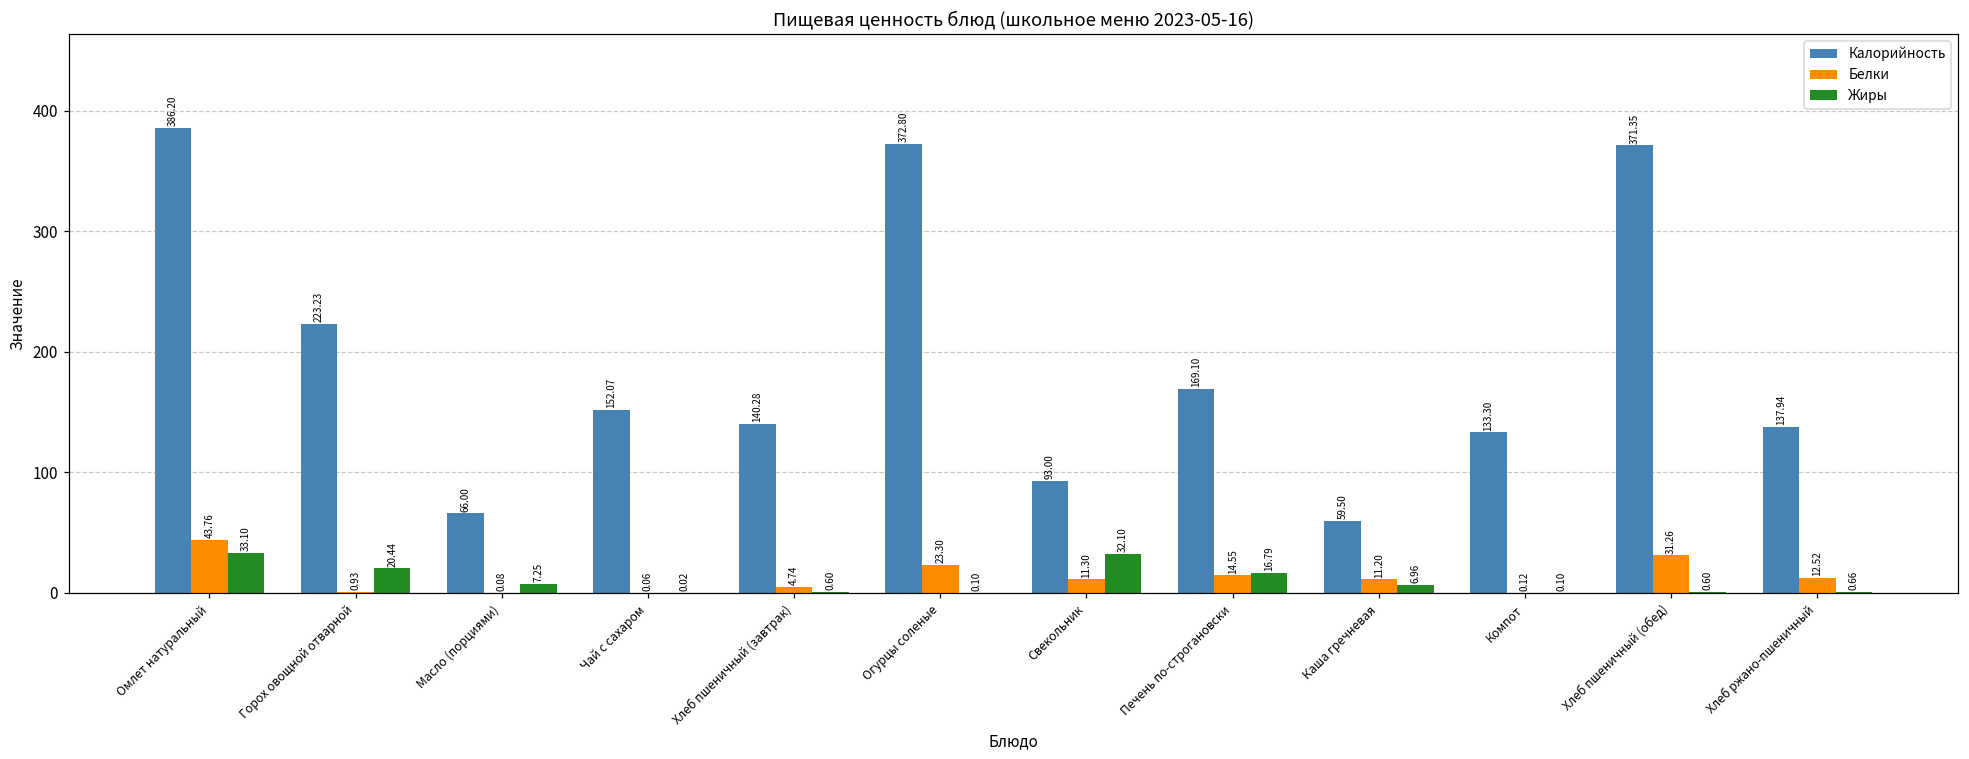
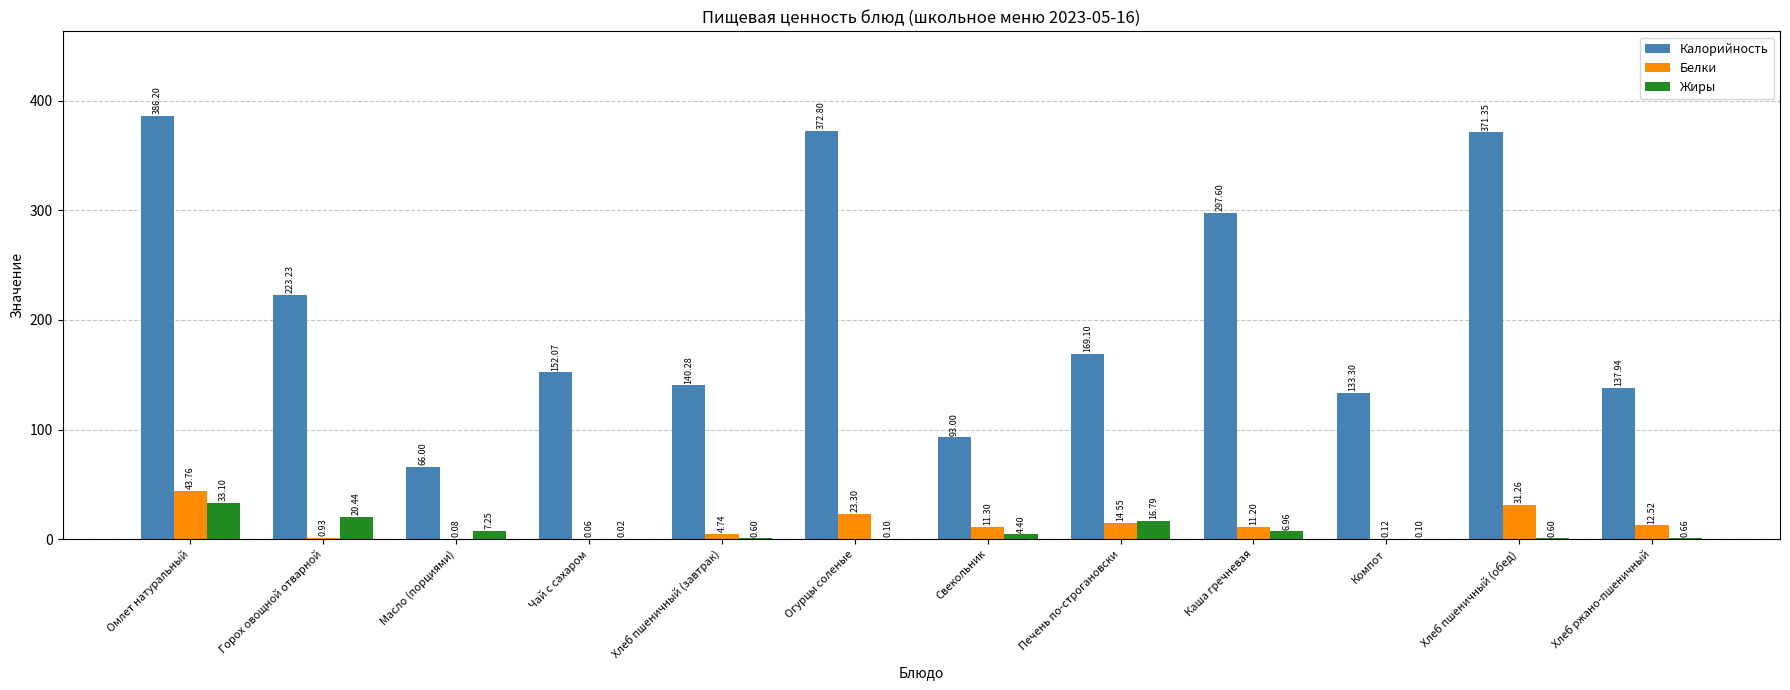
Жиры, Свекольник: 32.10 -> 4.40
Калорийность, Каша гречневая: 59.50 -> 297.60
